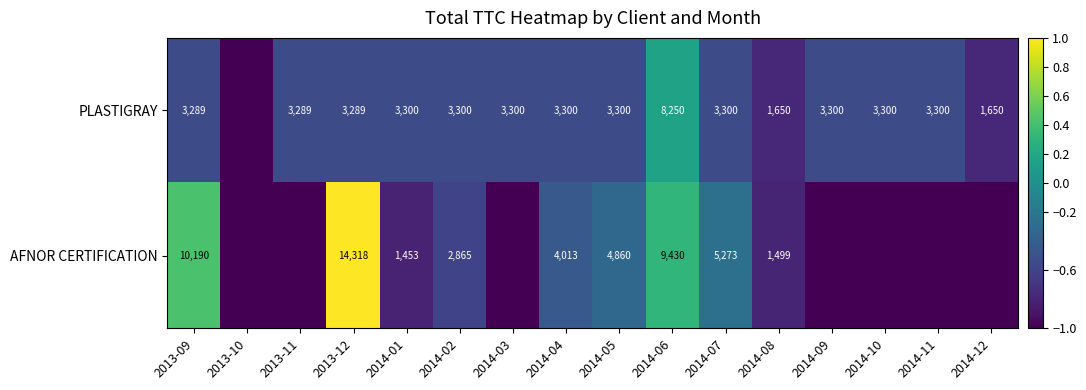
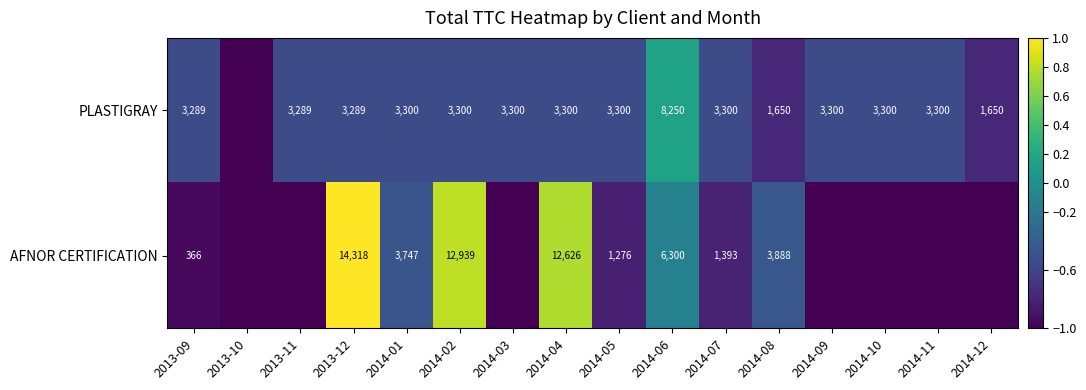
AFNOR CERTIFICATION, 2013-09: 10,190 -> 366
AFNOR CERTIFICATION, 2014-01: 1,453 -> 3,747
AFNOR CERTIFICATION, 2014-02: 2,865 -> 12,939
AFNOR CERTIFICATION, 2014-04: 4,013 -> 12,626
AFNOR CERTIFICATION, 2014-05: 4,860 -> 1,276
AFNOR CERTIFICATION, 2014-06: 9,430 -> 6,300
AFNOR CERTIFICATION, 2014-07: 5,273 -> 1,393
AFNOR CERTIFICATION, 2014-08: 1,499 -> 3,888
